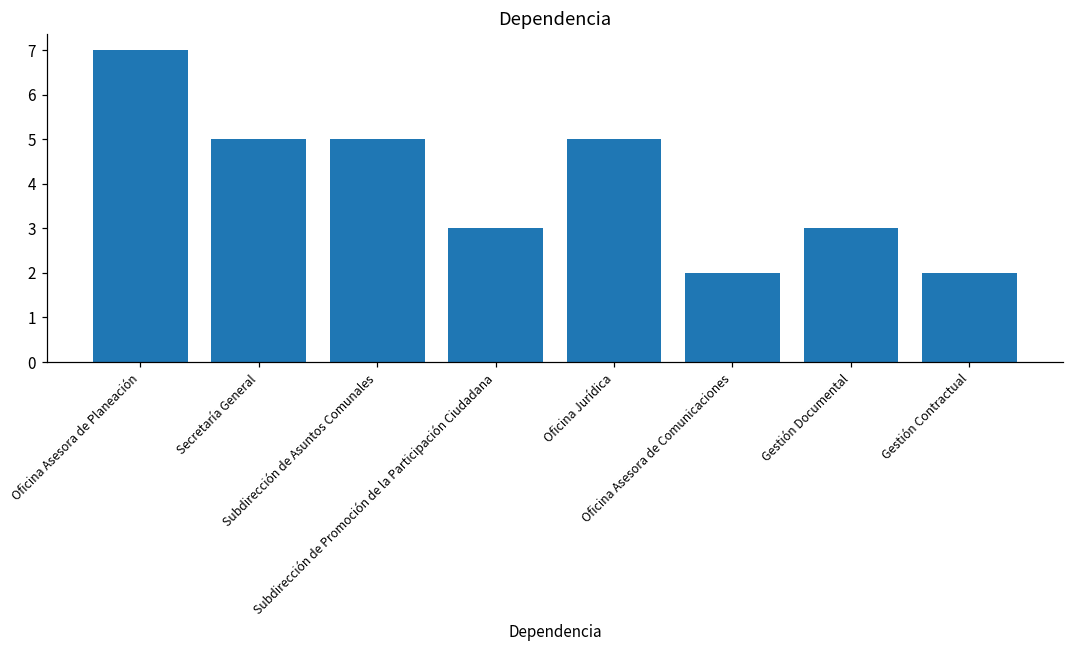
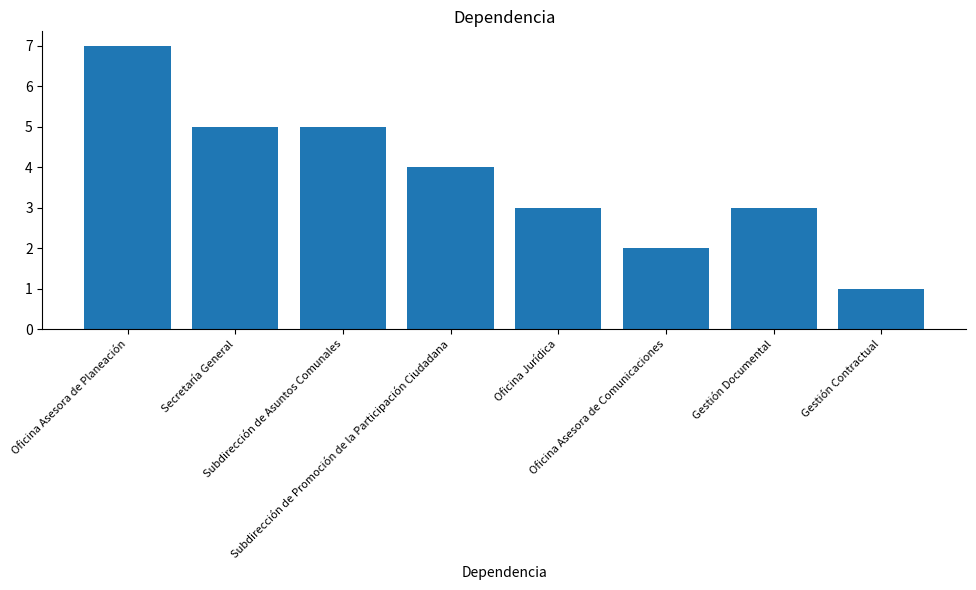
Subdirección de Promoción de la Participación Ciudadana: 3 -> 4
Oficina Jurídica: 5 -> 3
Gestión Contractual: 2 -> 1
